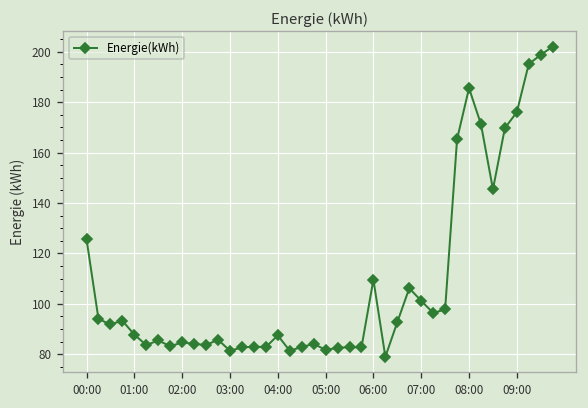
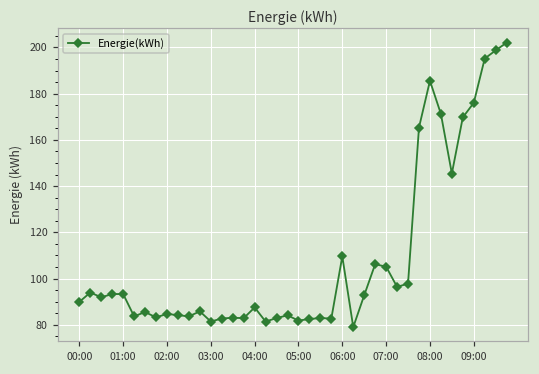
00:00: 126 -> 90
01:00: 88 -> 93
07:00: 101 -> 105
